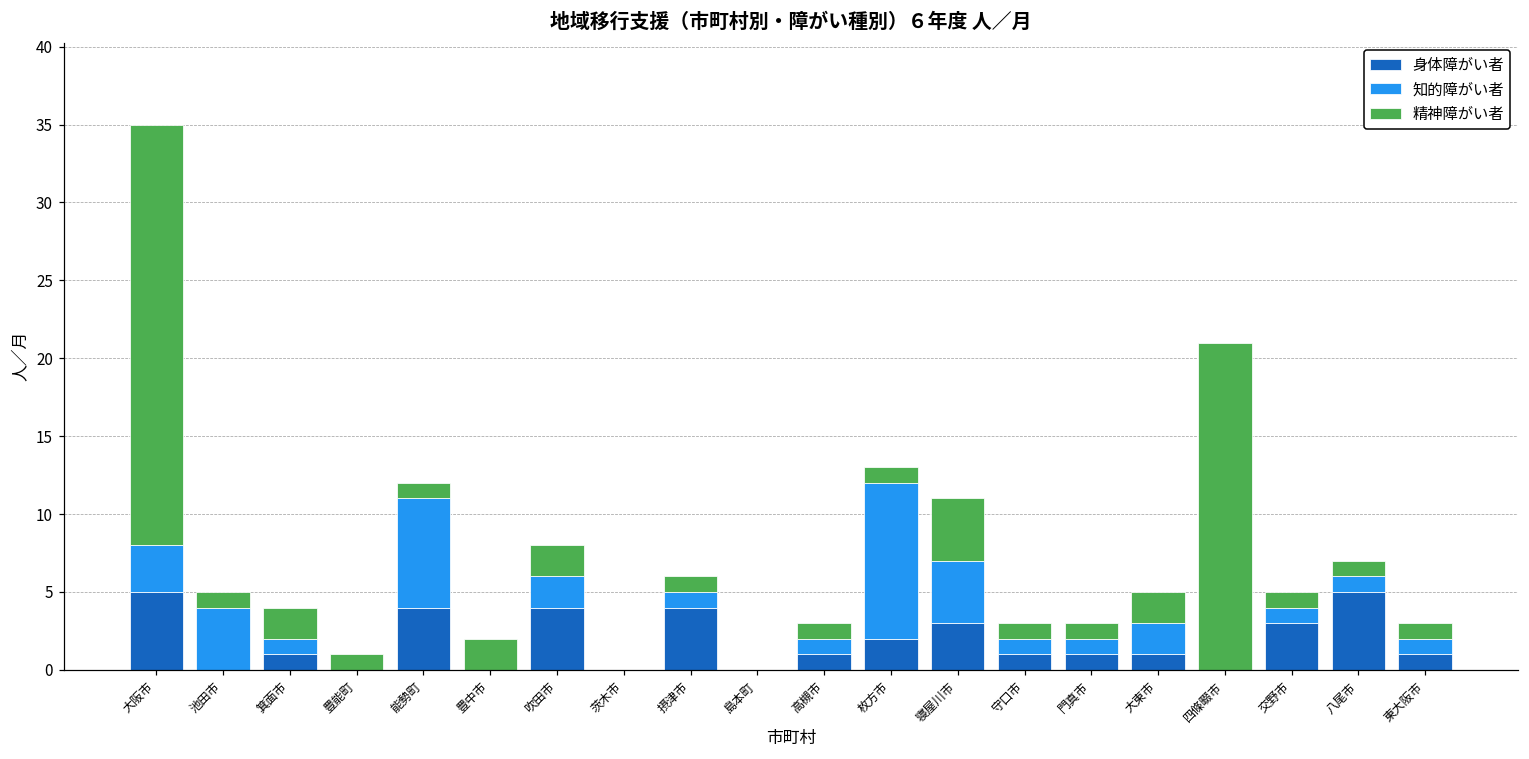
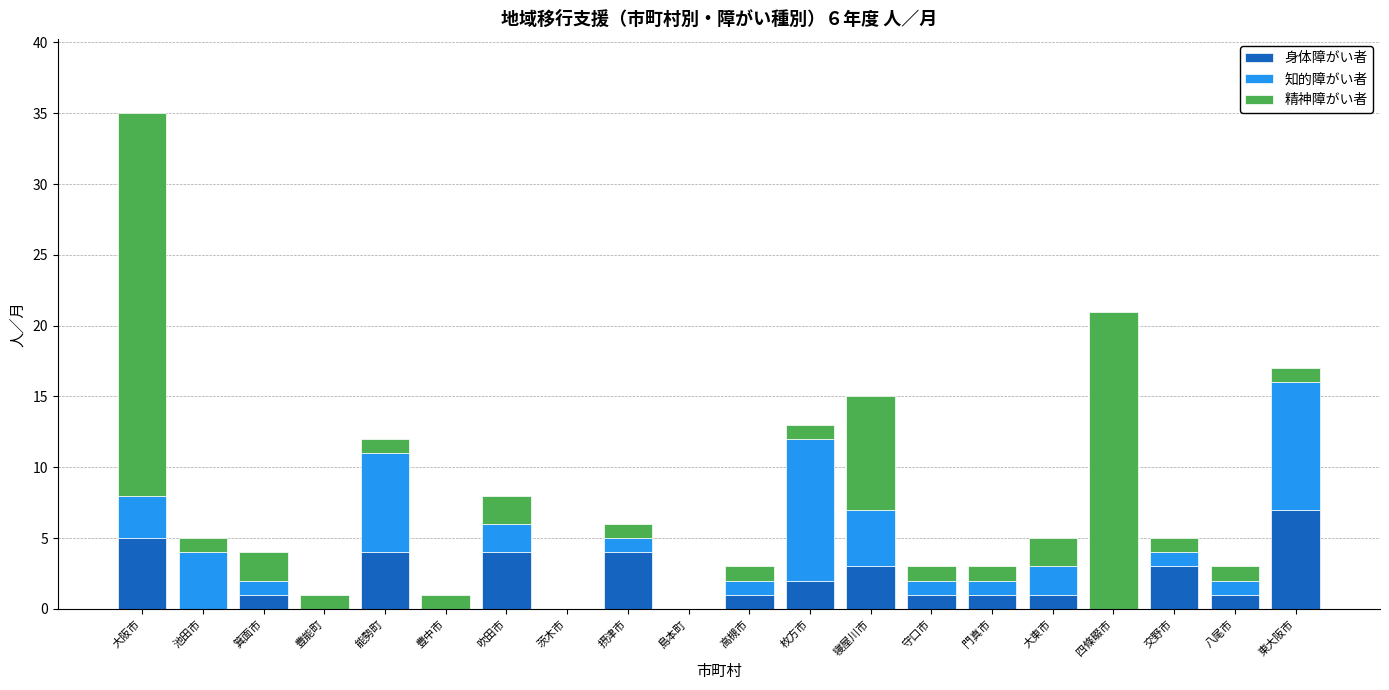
精神障がい者, 豊中市: 2 -> 1
精神障がい者, 寝屋川市: 4 -> 8
身体障がい者, 八尾市: 5 -> 1
身体障がい者, 東大阪市: 1 -> 7
知的障がい者, 東大阪市: 1 -> 9
